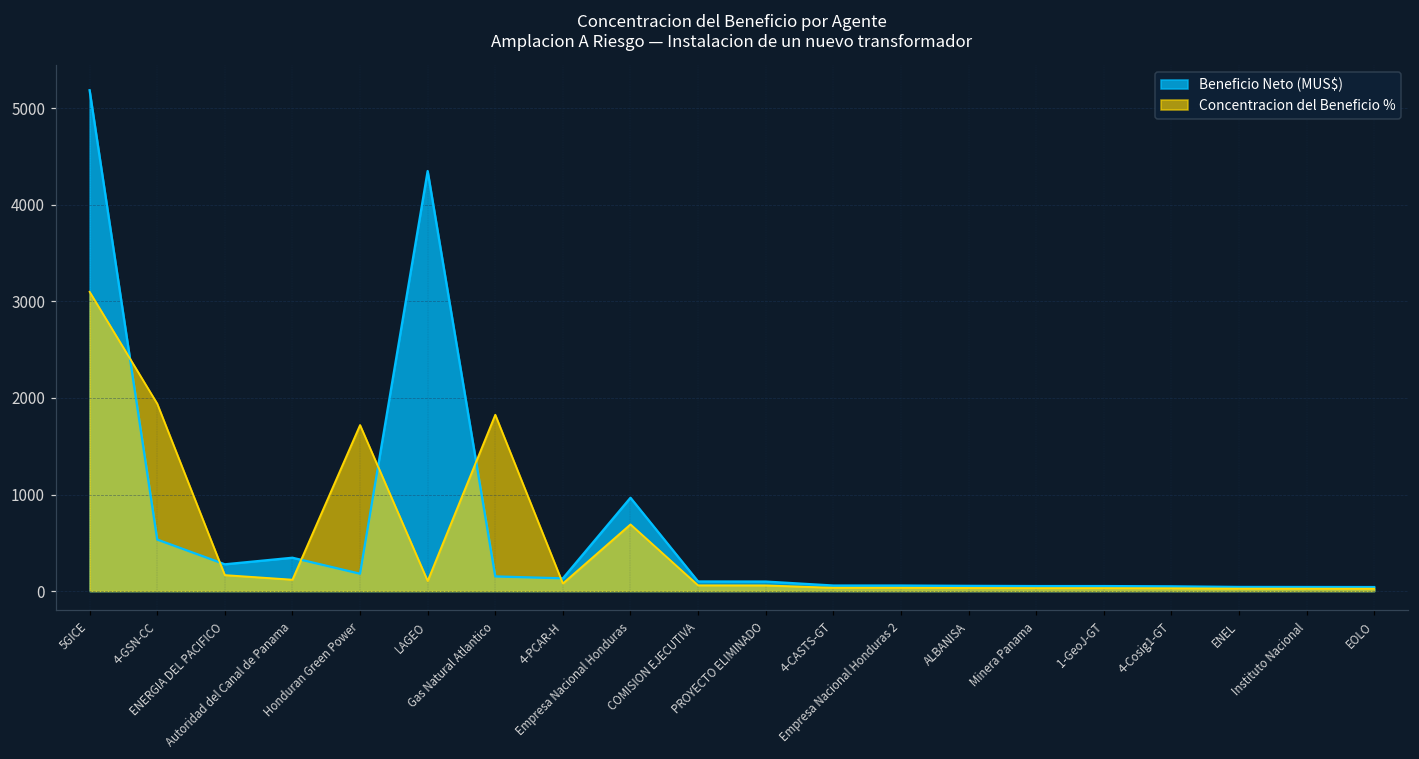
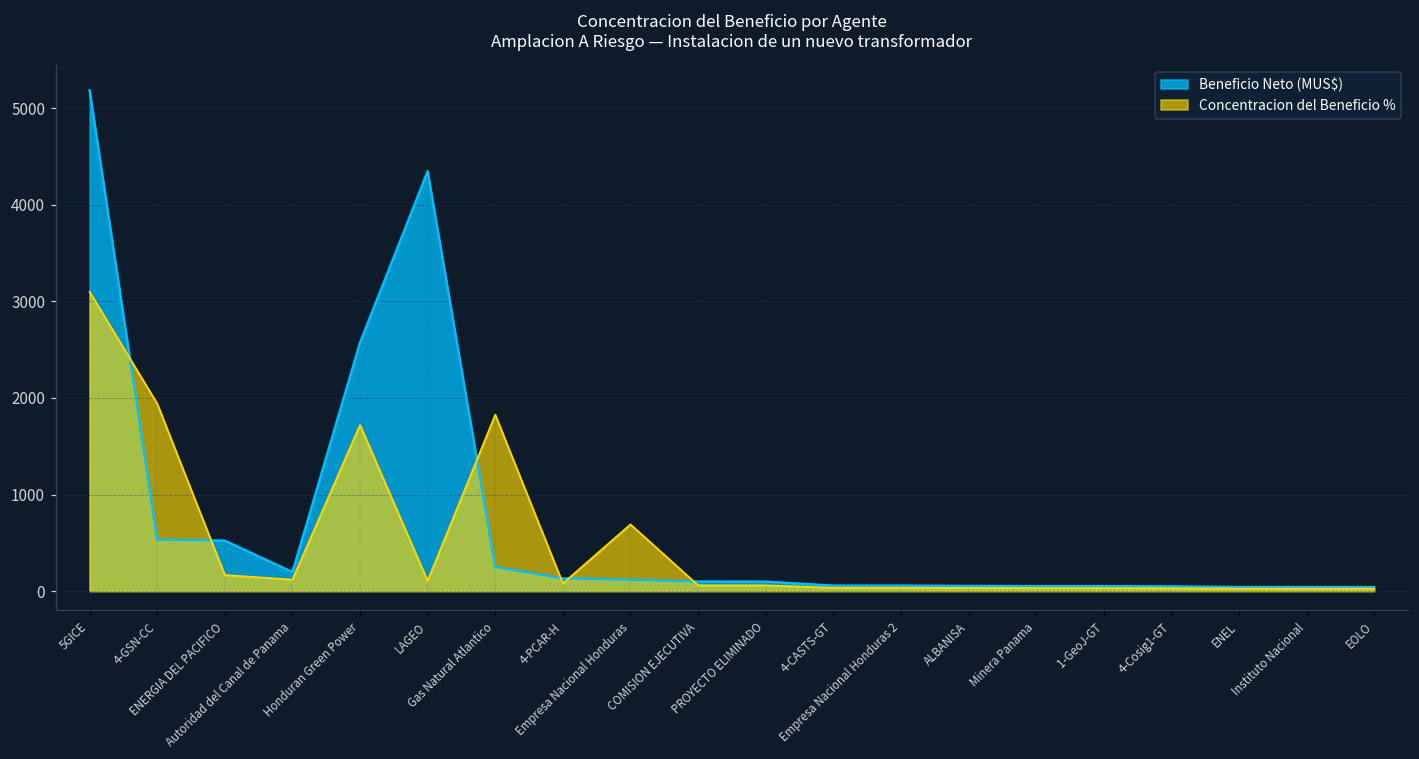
Beneficio Neto (MUS$), ENERGIA DEL PACIFICO: 300 -> 500
Beneficio Neto (MUS$), Autoridad del Canal de Panama: 300 -> 200
Beneficio Neto (MUS$), Honduran Green Power: 200 -> 2600
Beneficio Neto (MUS$), Gas Natural Atlantico: 200 -> 300
Beneficio Neto (MUS$), Empresa Nacional Honduras: 1000 -> 100
